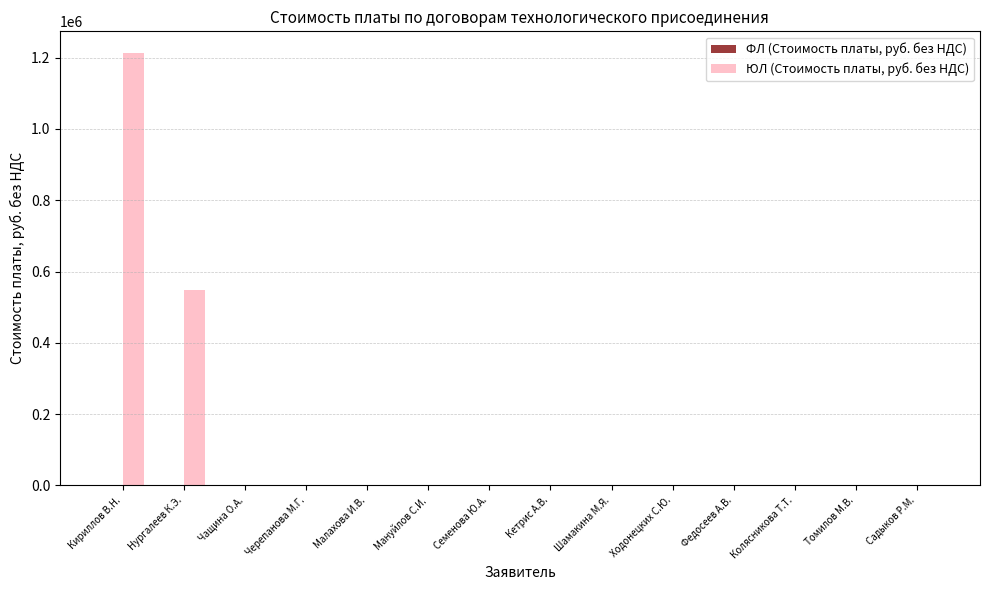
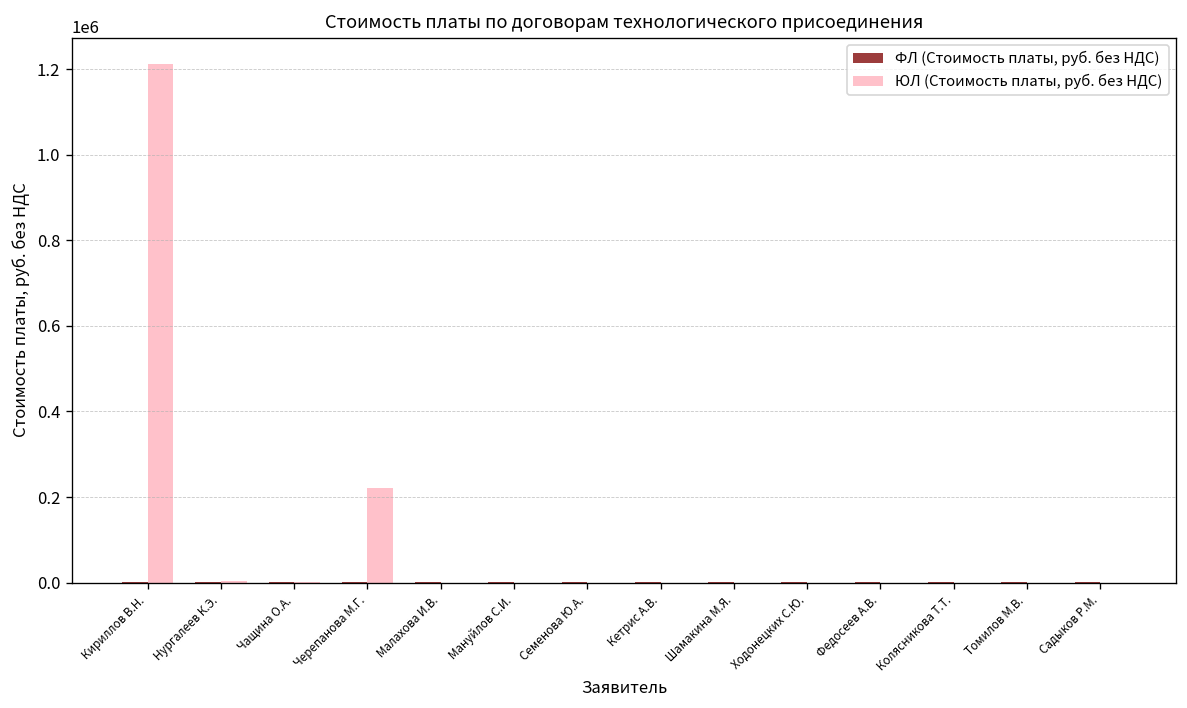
ЮЛ (Стоимость платы, руб. без НДС), Нургалеев К.Э.: 550000 -> 0
ЮЛ (Стоимость платы, руб. без НДС), Черепанова М.Г.: 0 -> 220000
